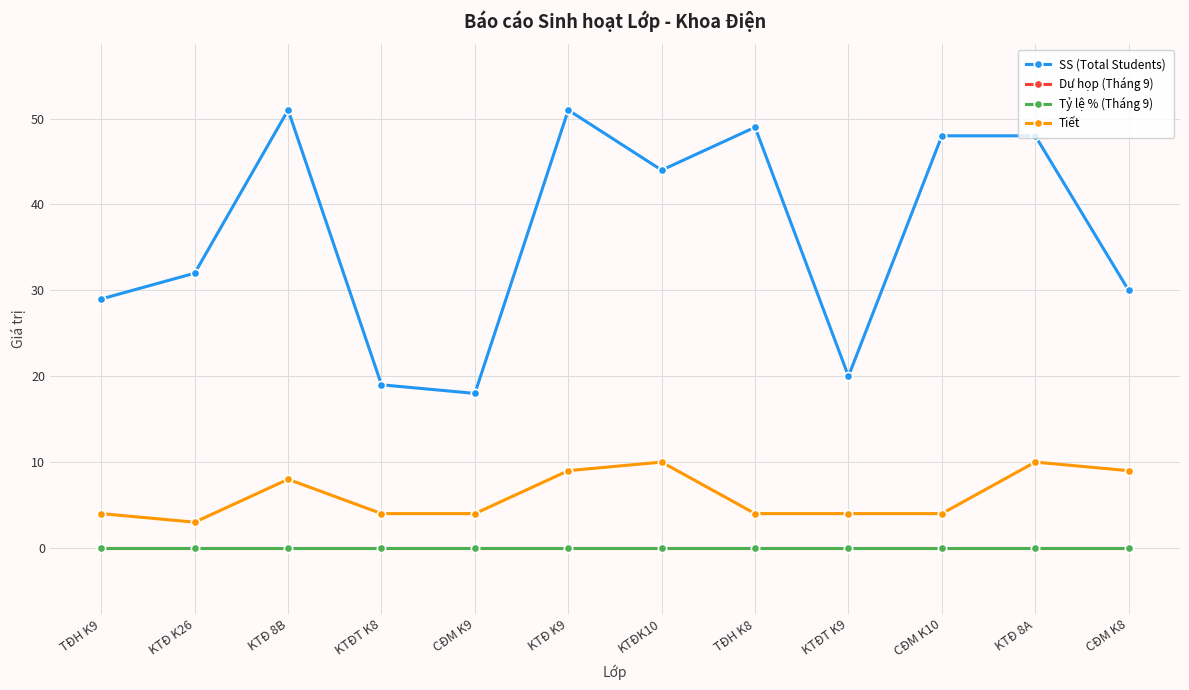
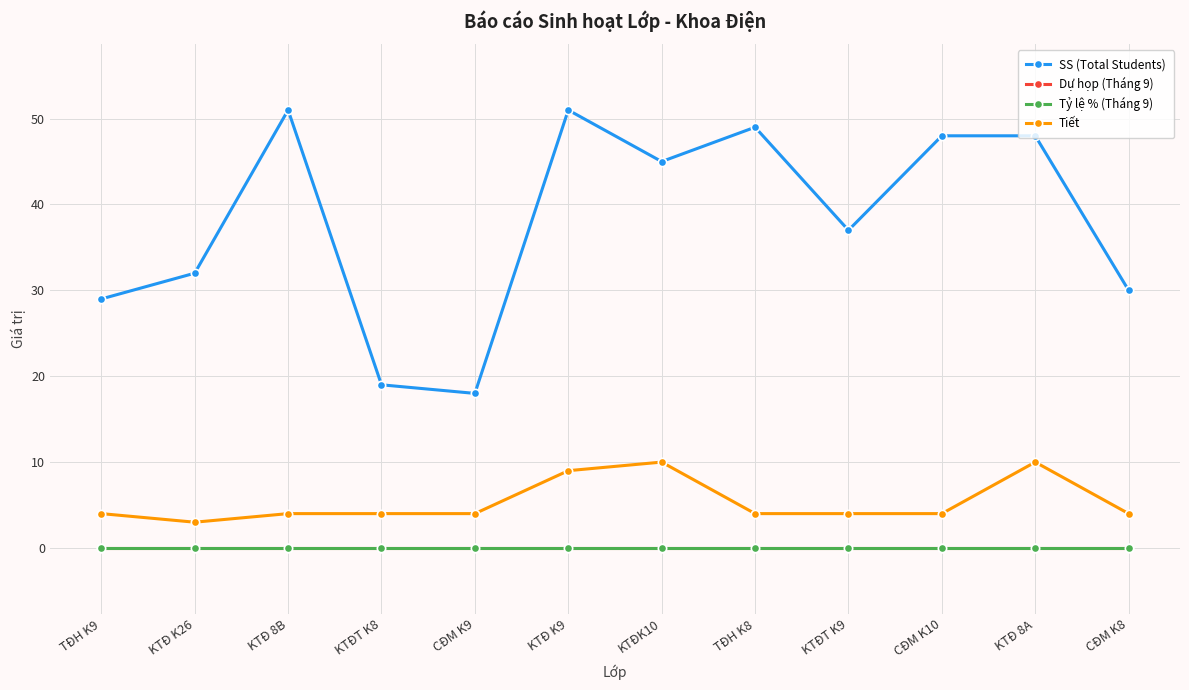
Tiết, KTĐ 8B: 8 -> 4
SS (Total Students), KTĐK10: 44 -> 45
SS (Total Students), KTĐT K9: 20 -> 37
Tiết, CĐM K8: 9 -> 4
